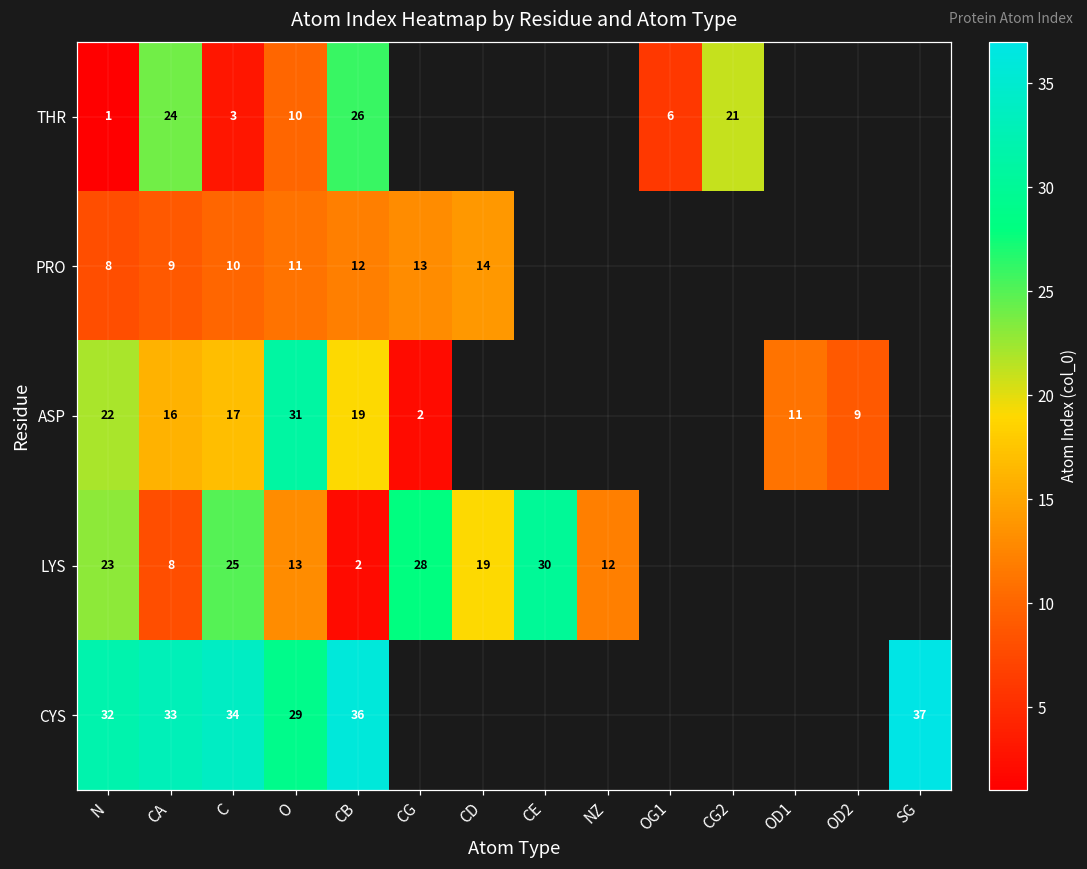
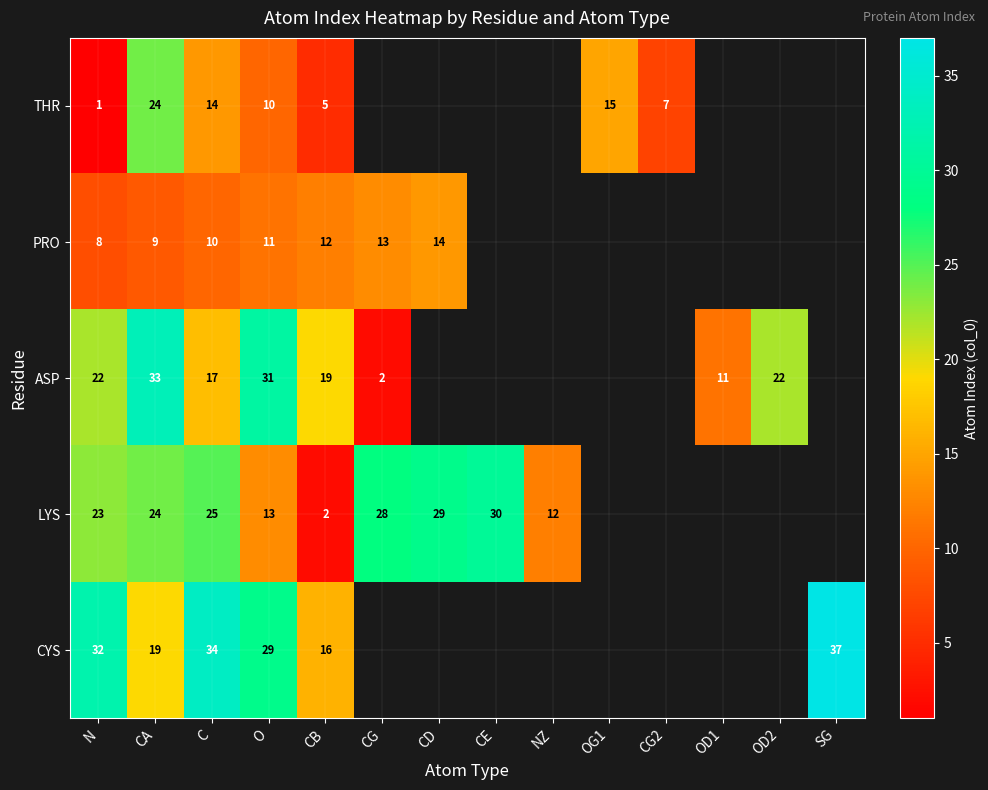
THR, C: 3 -> 14
THR, CB: 26 -> 5
THR, OG1: 6 -> 15
THR, CG2: 21 -> 7
ASP, CA: 16 -> 33
ASP, OD2: 9 -> 22
LYS, CA: 8 -> 24
LYS, CD: 19 -> 29
CYS, CA: 33 -> 19
CYS, CB: 36 -> 16
